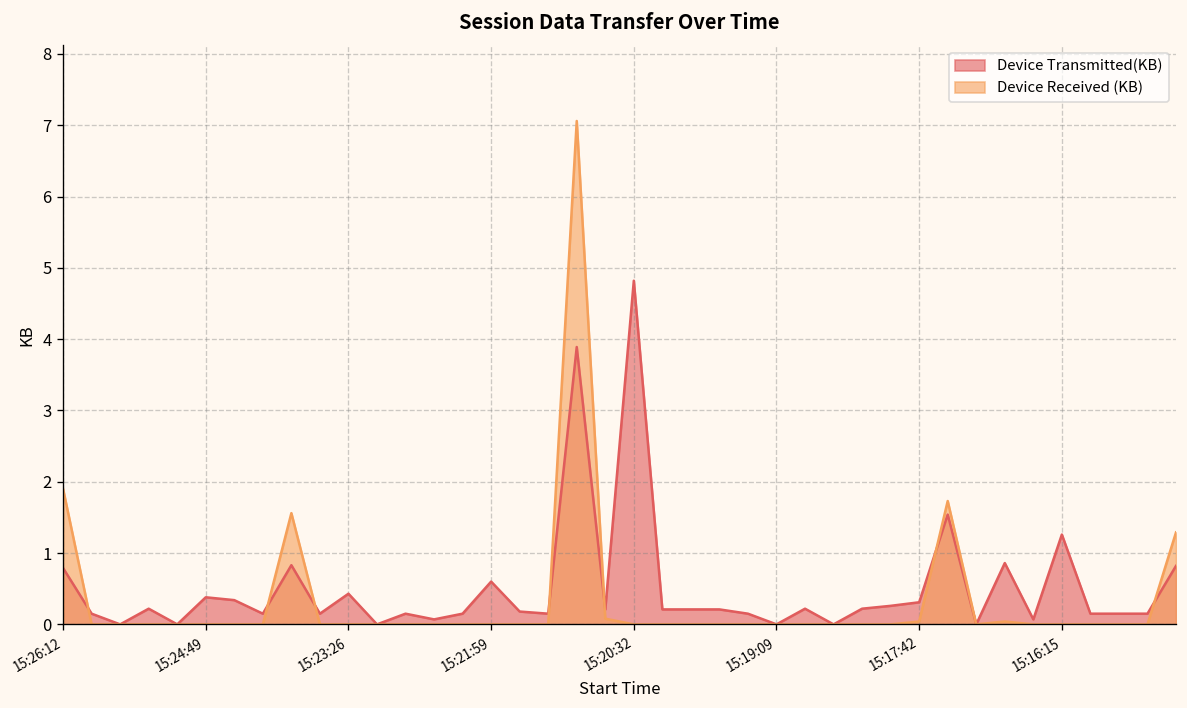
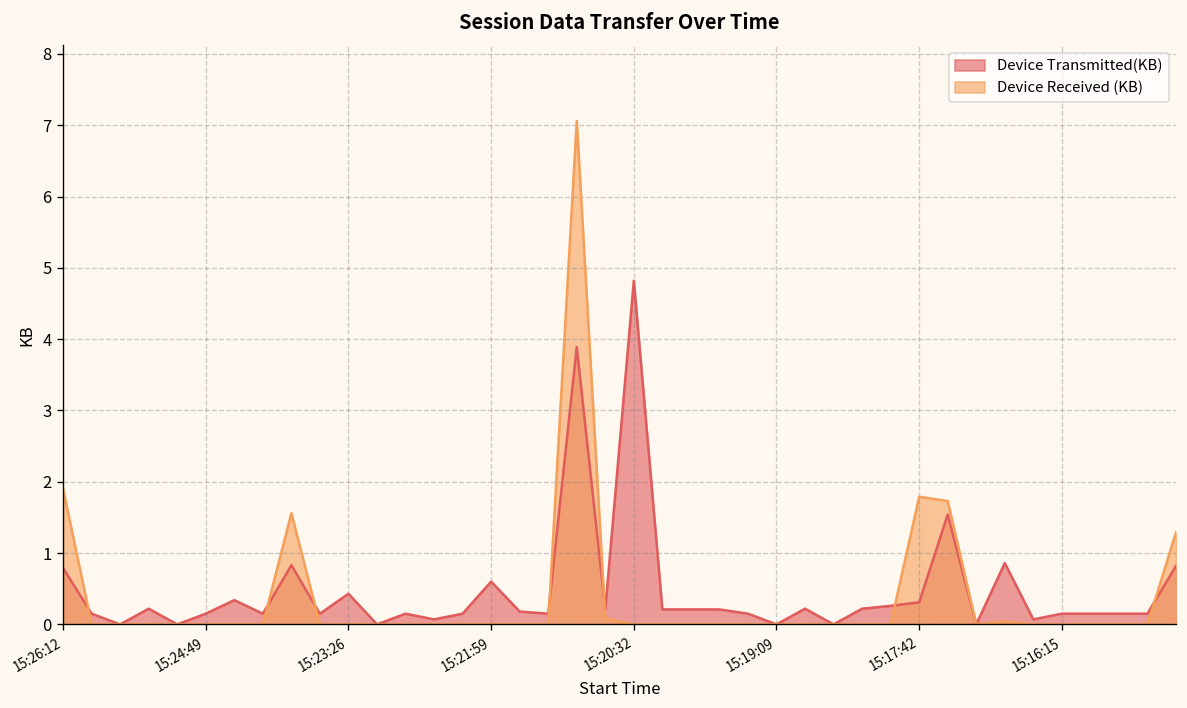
Device Transmitted(KB), 15:24:49: 0.4 -> 0.2
Device Received (KB), 15:17:42: 0.0 -> 1.8
Device Transmitted(KB), 15:16:15: 1.3 -> 0.2
